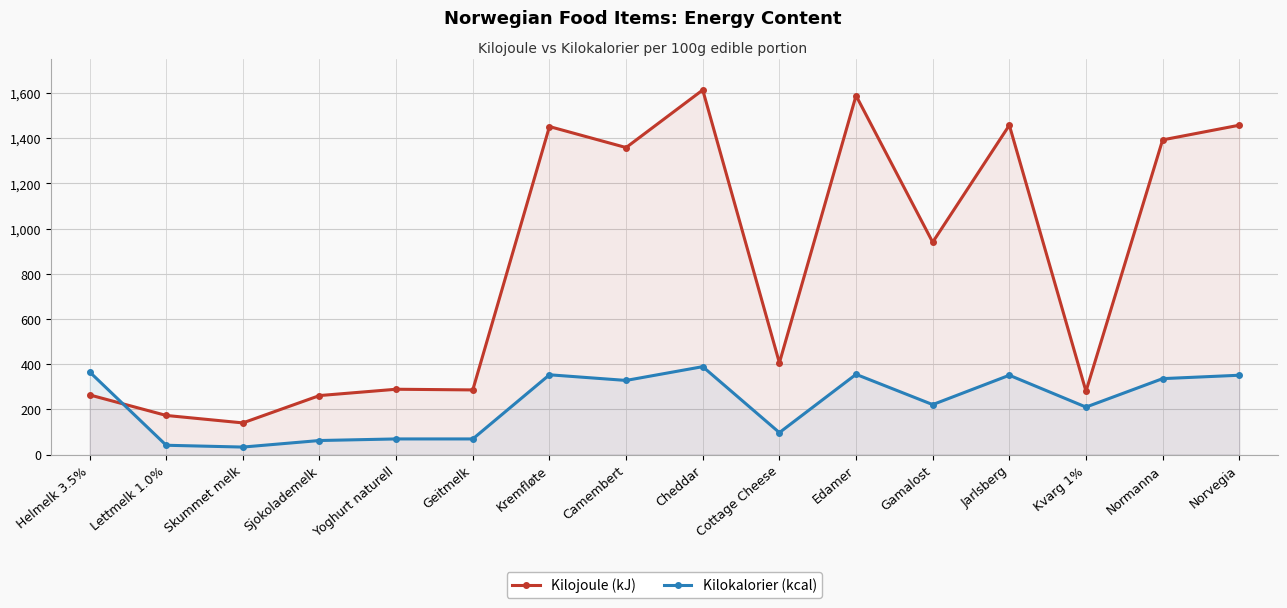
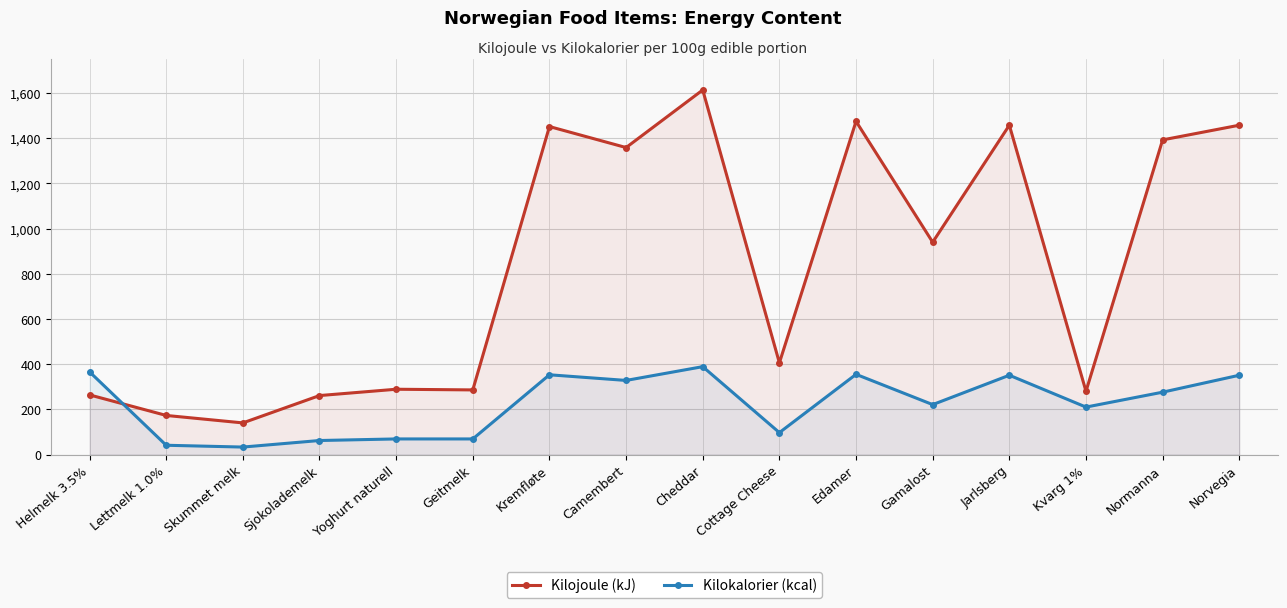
Kilojoule (kJ), Edamer: 1,590 -> 1,480
Kilokalorier (kcal), Normanna: 340 -> 280
